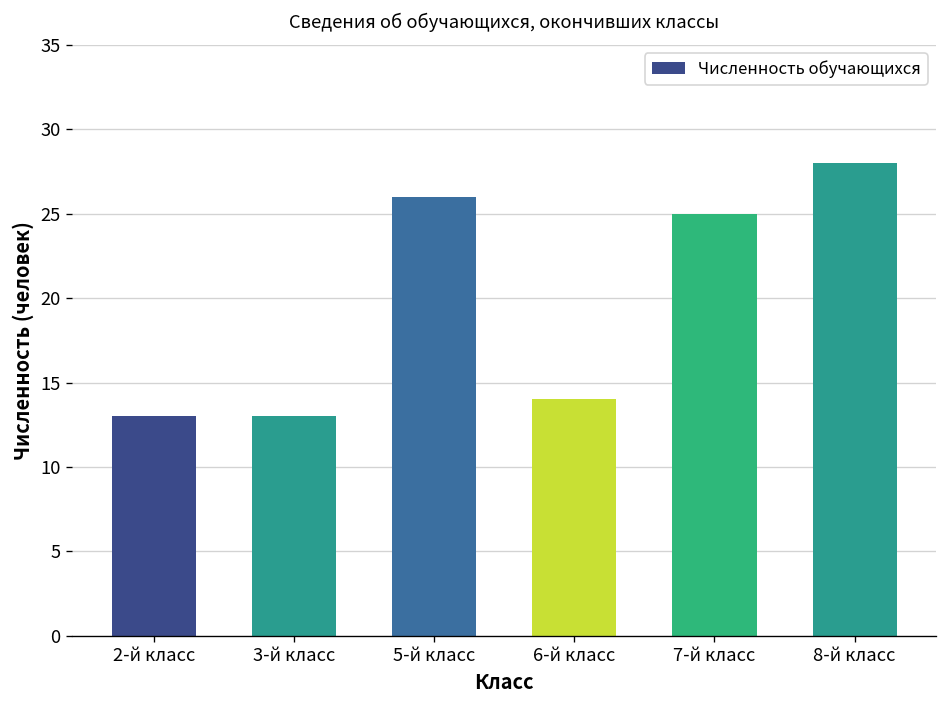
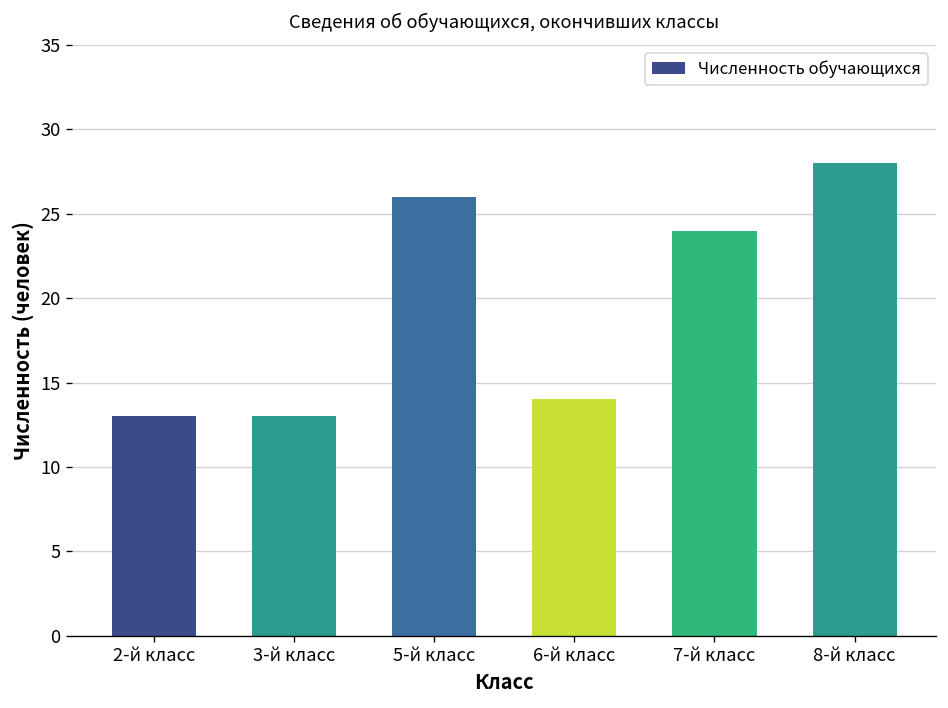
7-й класс: 25 -> 24
